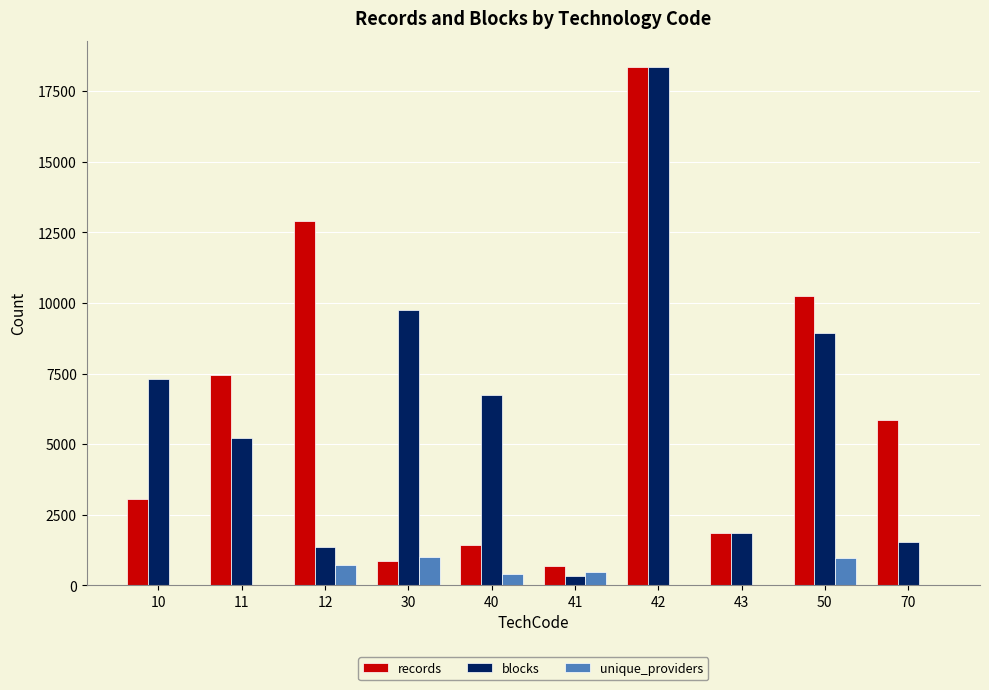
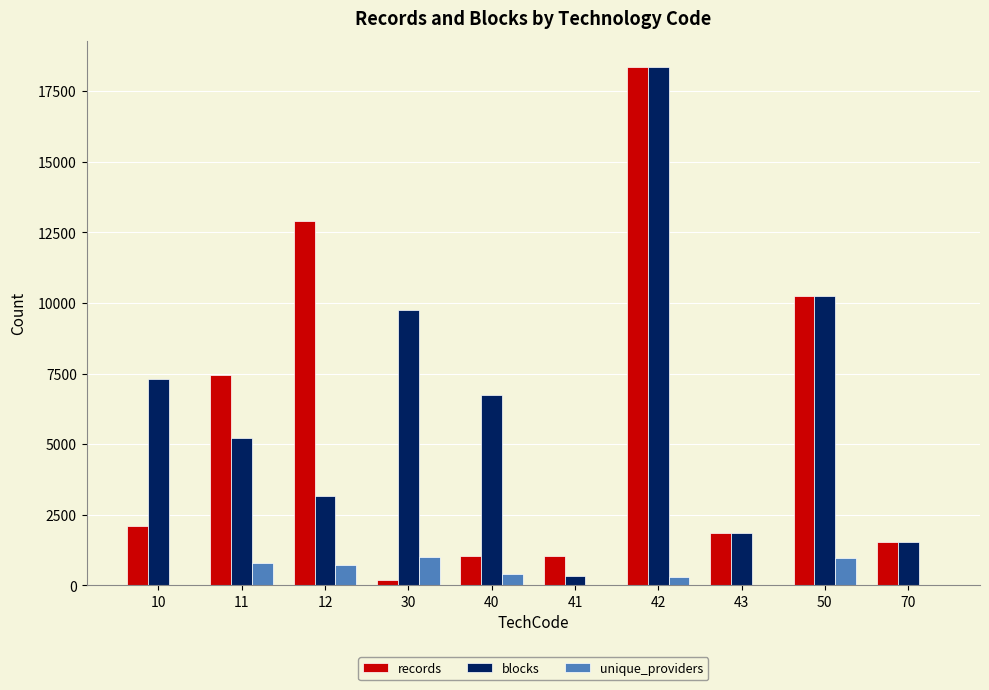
records, 10: 3100 -> 2100
unique_providers, 11: 0 -> 800
blocks, 12: 1400 -> 3200
records, 30: 900 -> 200
records, 40: 1400 -> 1100
records, 41: 700 -> 1000
unique_providers, 41: 500 -> 0
unique_providers, 42: 0 -> 300
blocks, 50: 9000 -> 10300
records, 70: 5900 -> 1500
